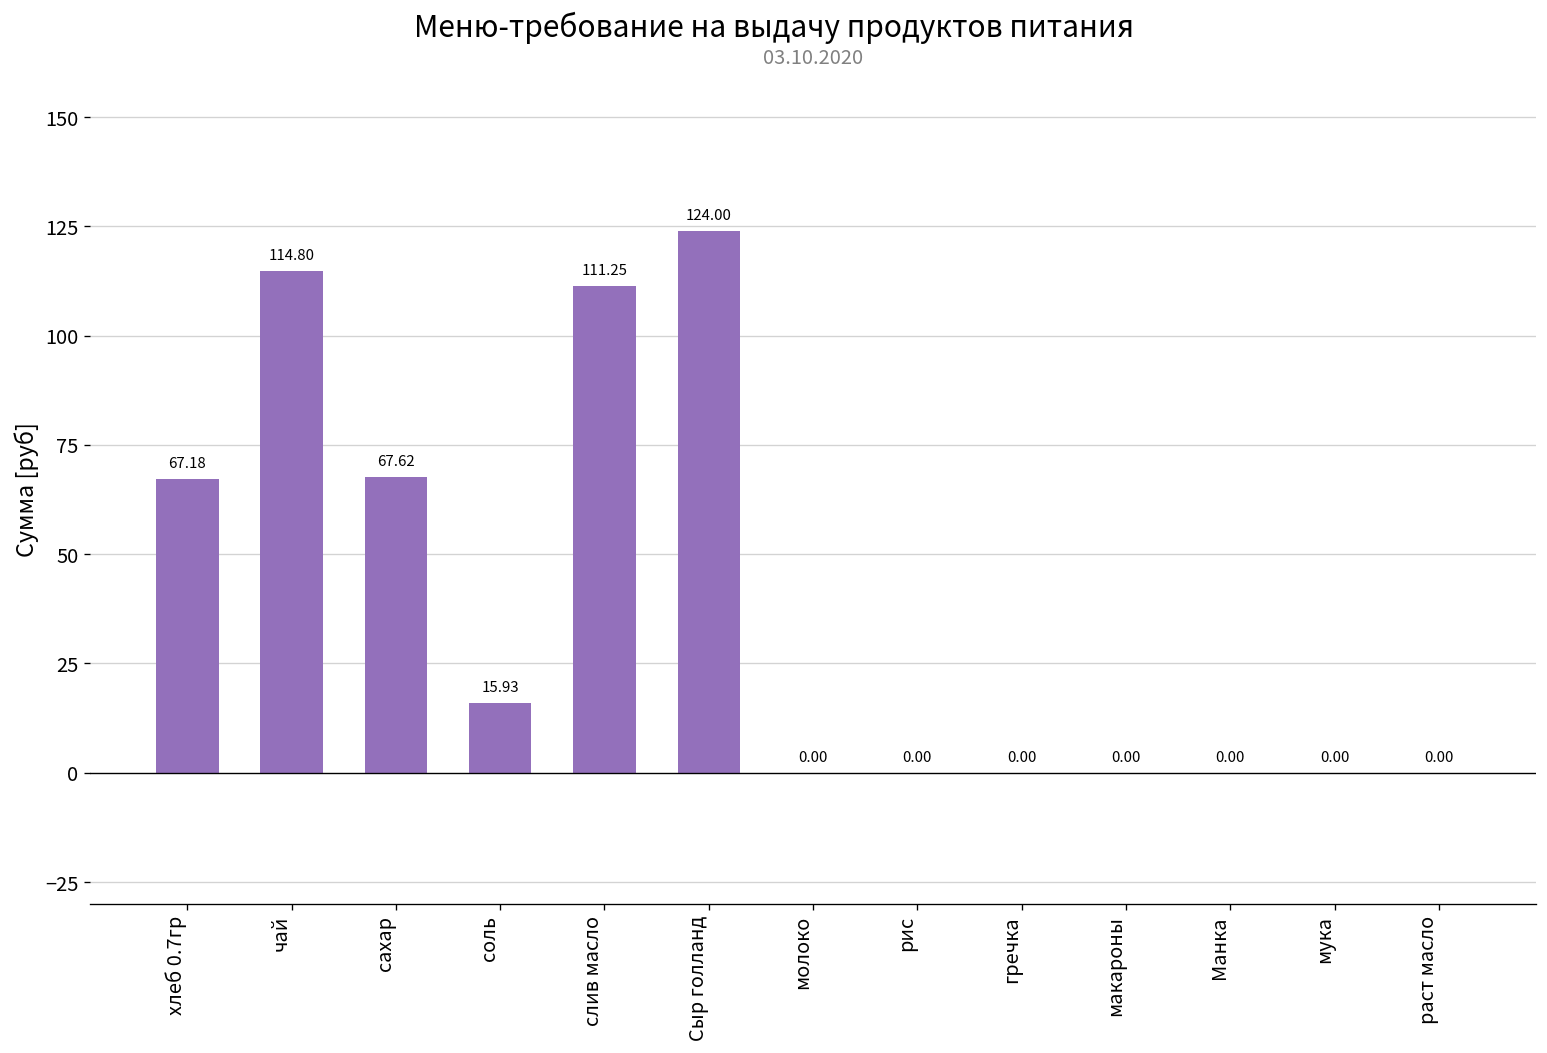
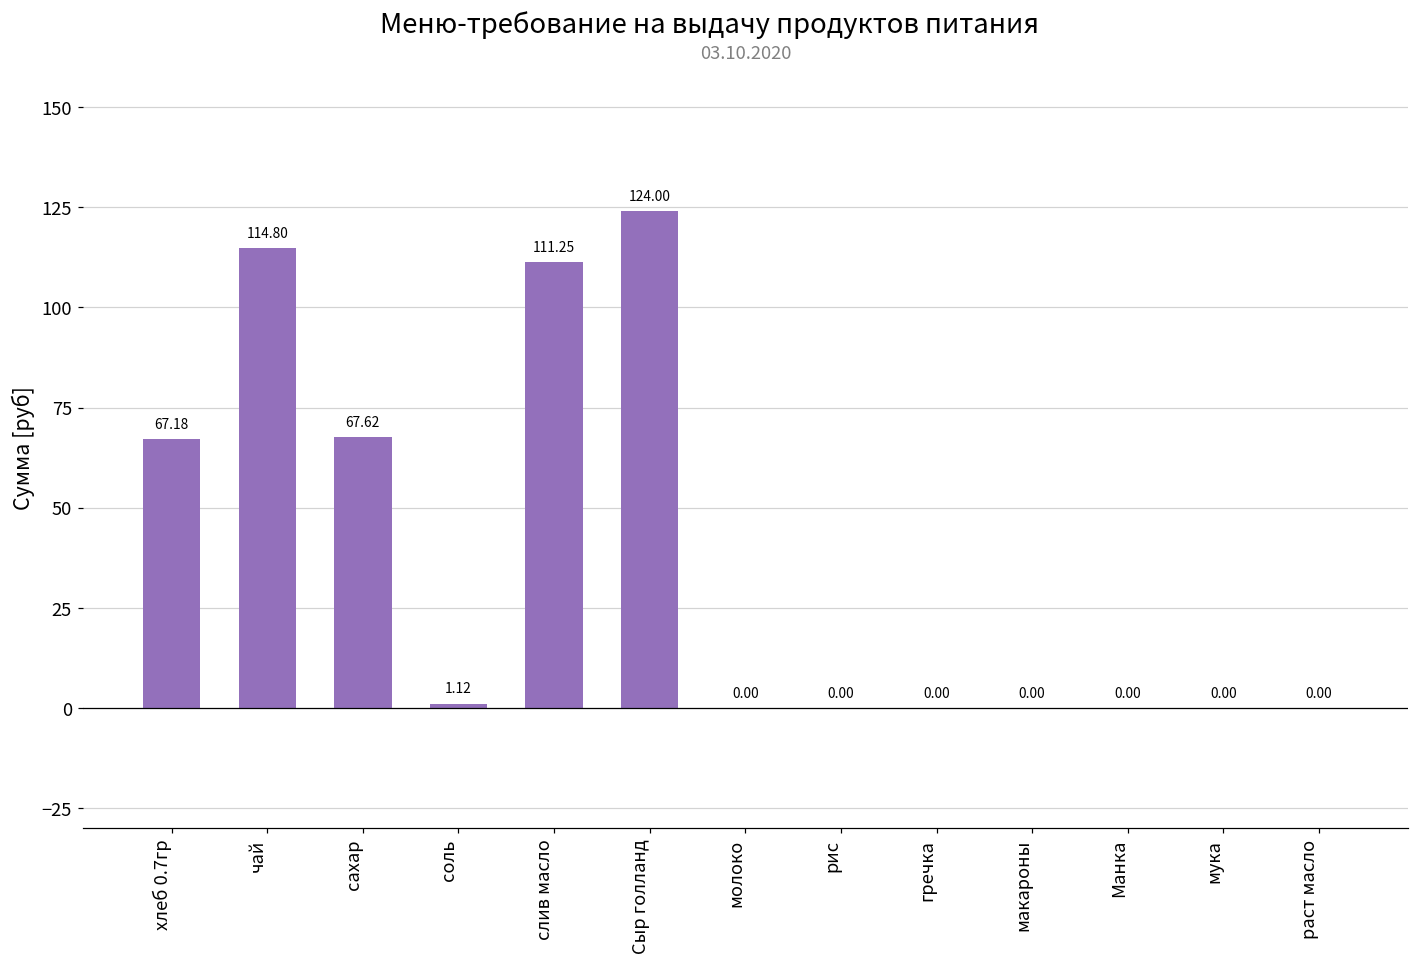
соль: 15.93 -> 1.12
